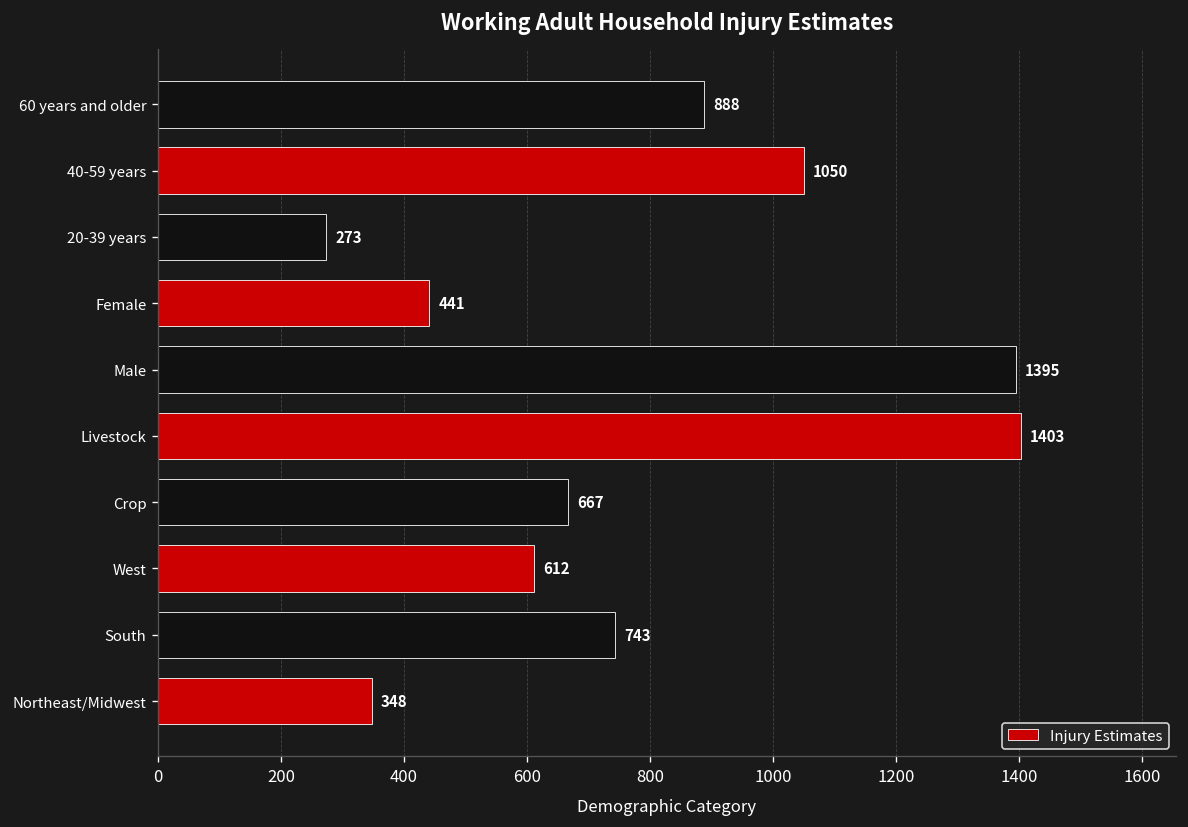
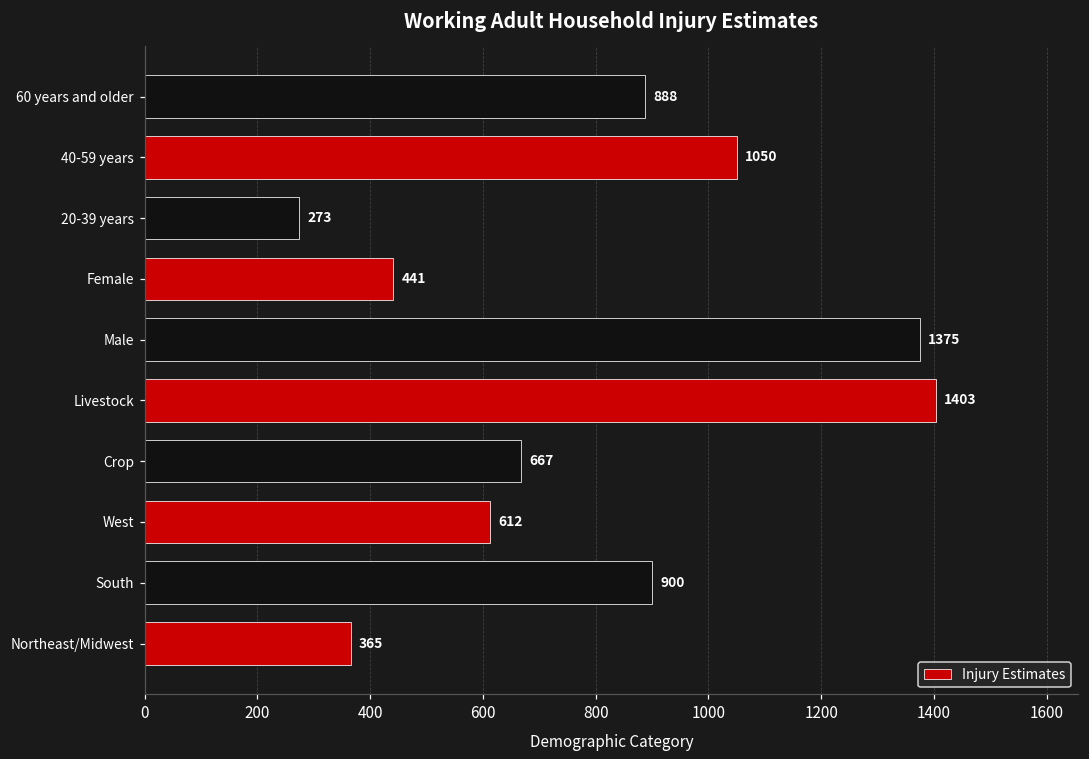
Male: 1395 -> 1375
South: 743 -> 900
Northeast/Midwest: 348 -> 365
